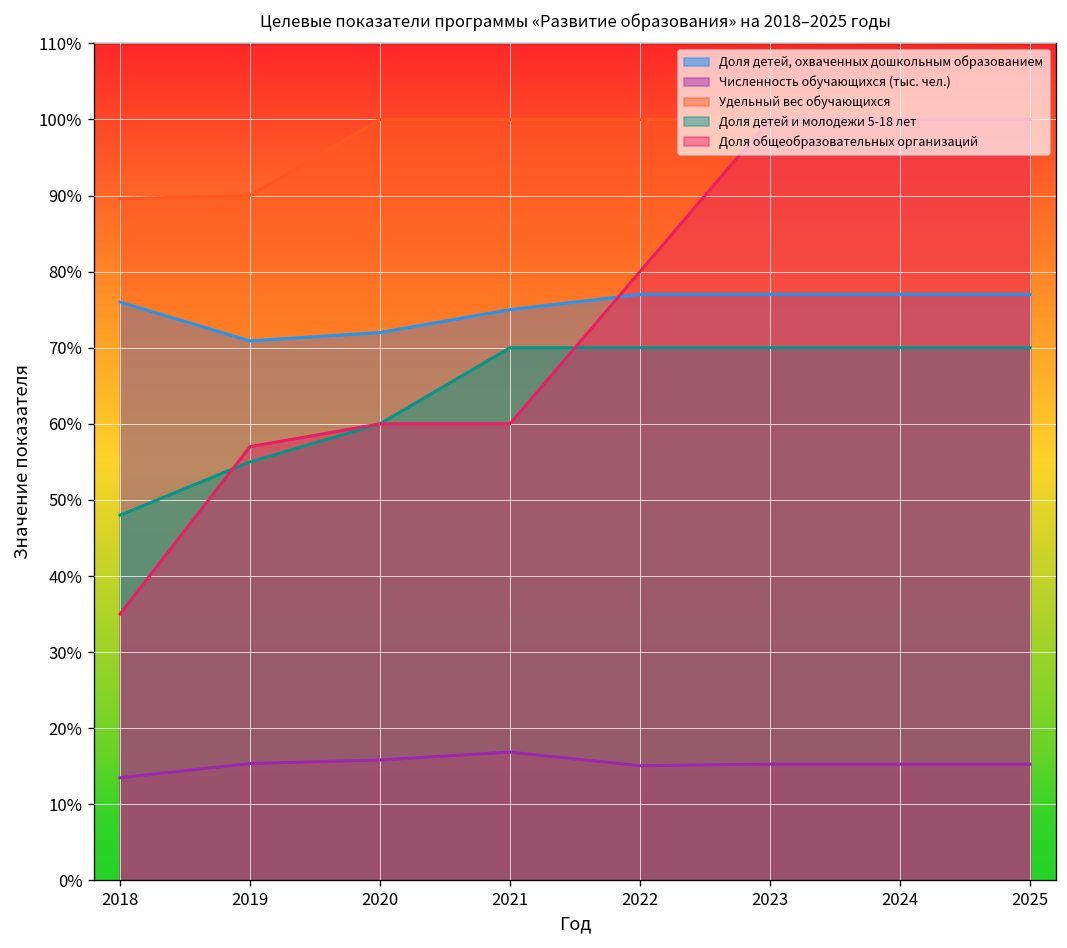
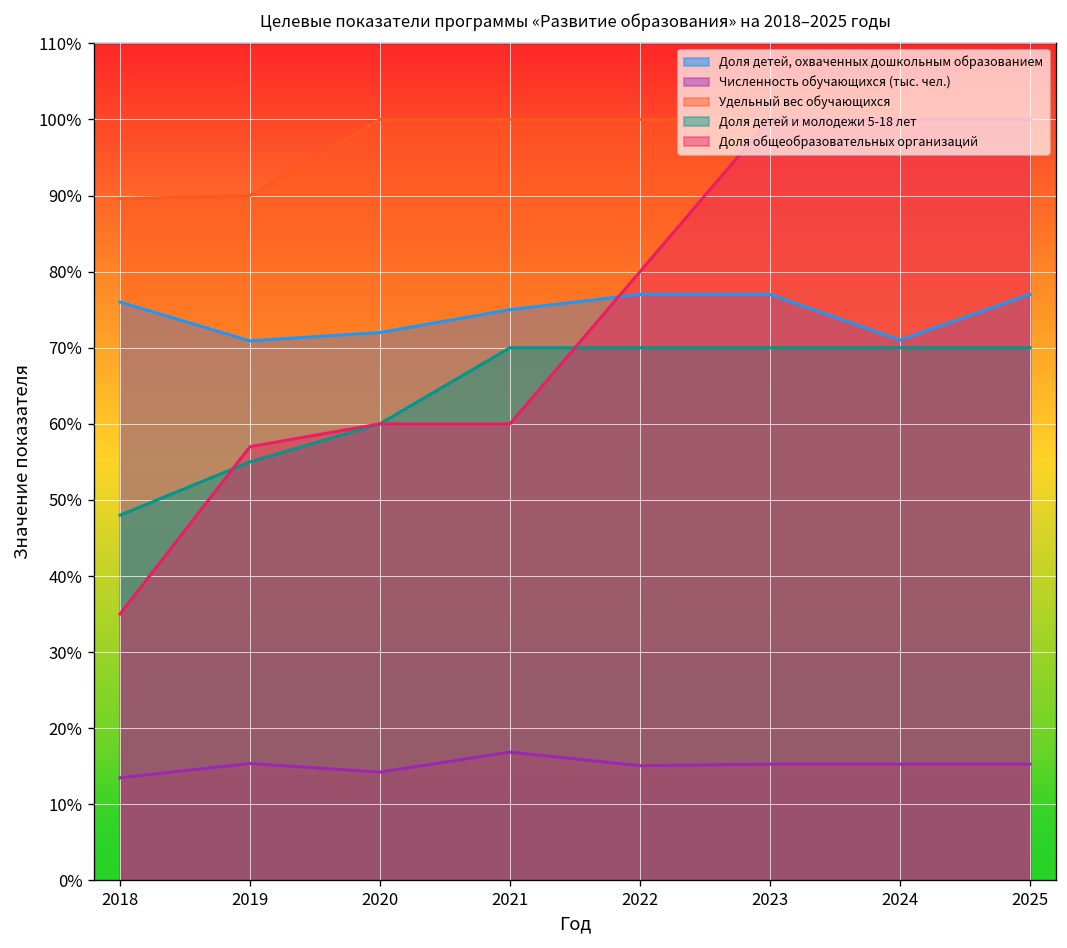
Численность обучающихся (тыс. чел.), 2020: 16% -> 14%
Доля детей, охваченных дошкольным образованием, 2024: 77% -> 71%
